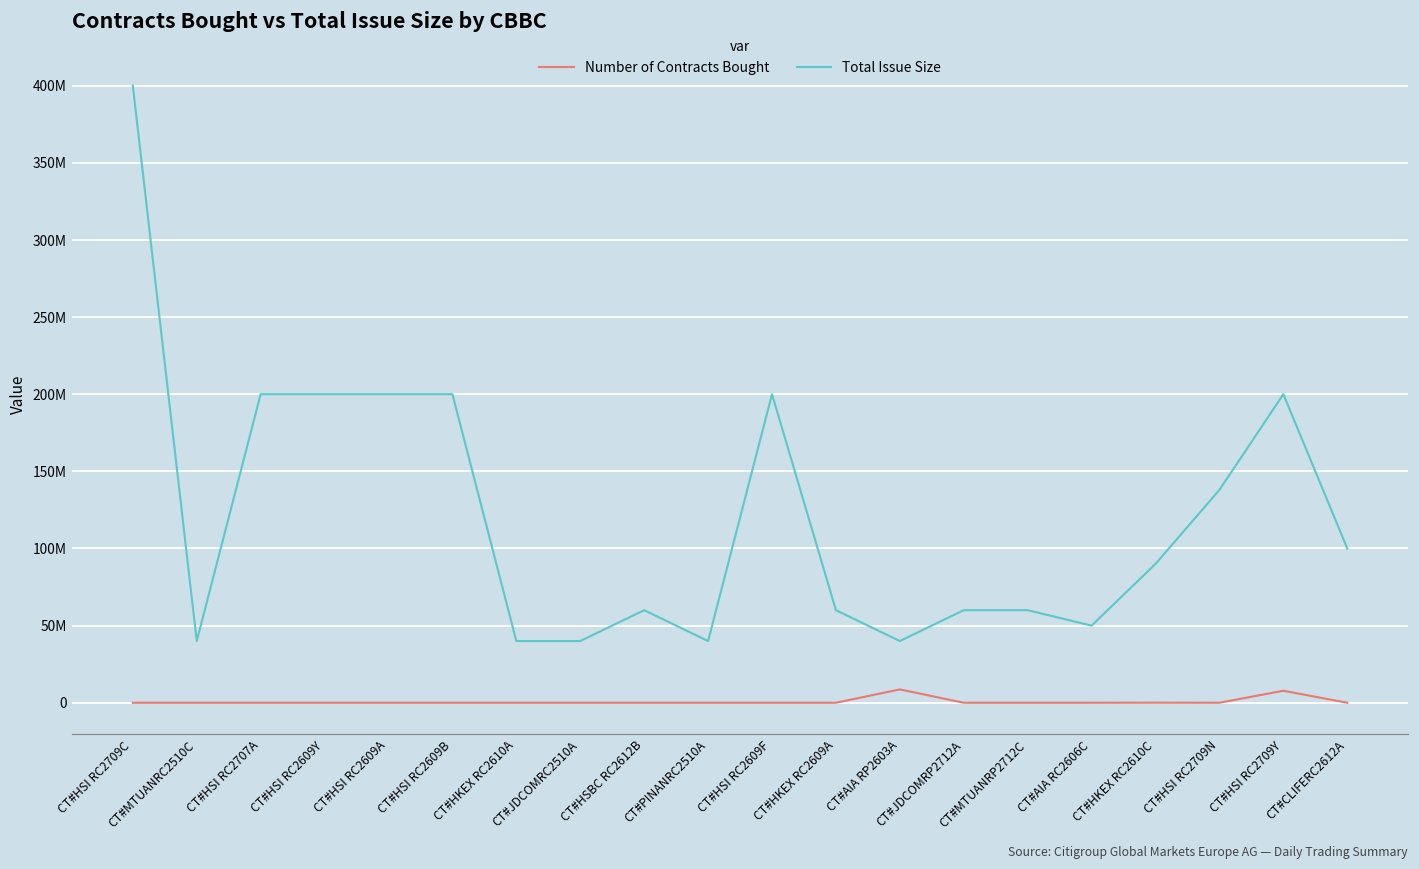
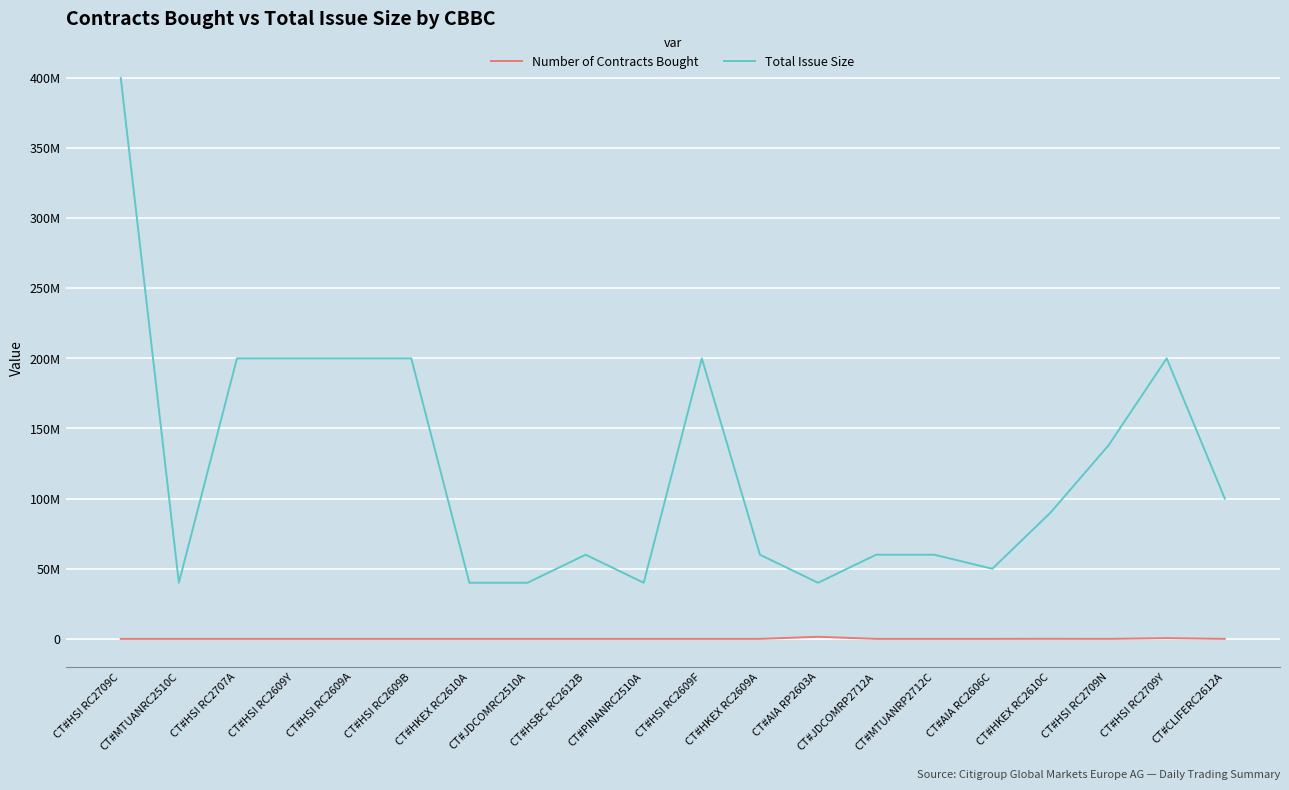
Number of Contracts Bought, CT#AIA RP2603A: 9000000 -> 1000000
Number of Contracts Bought, CT#HSI RC2709Y: 8000000 -> 1000000
